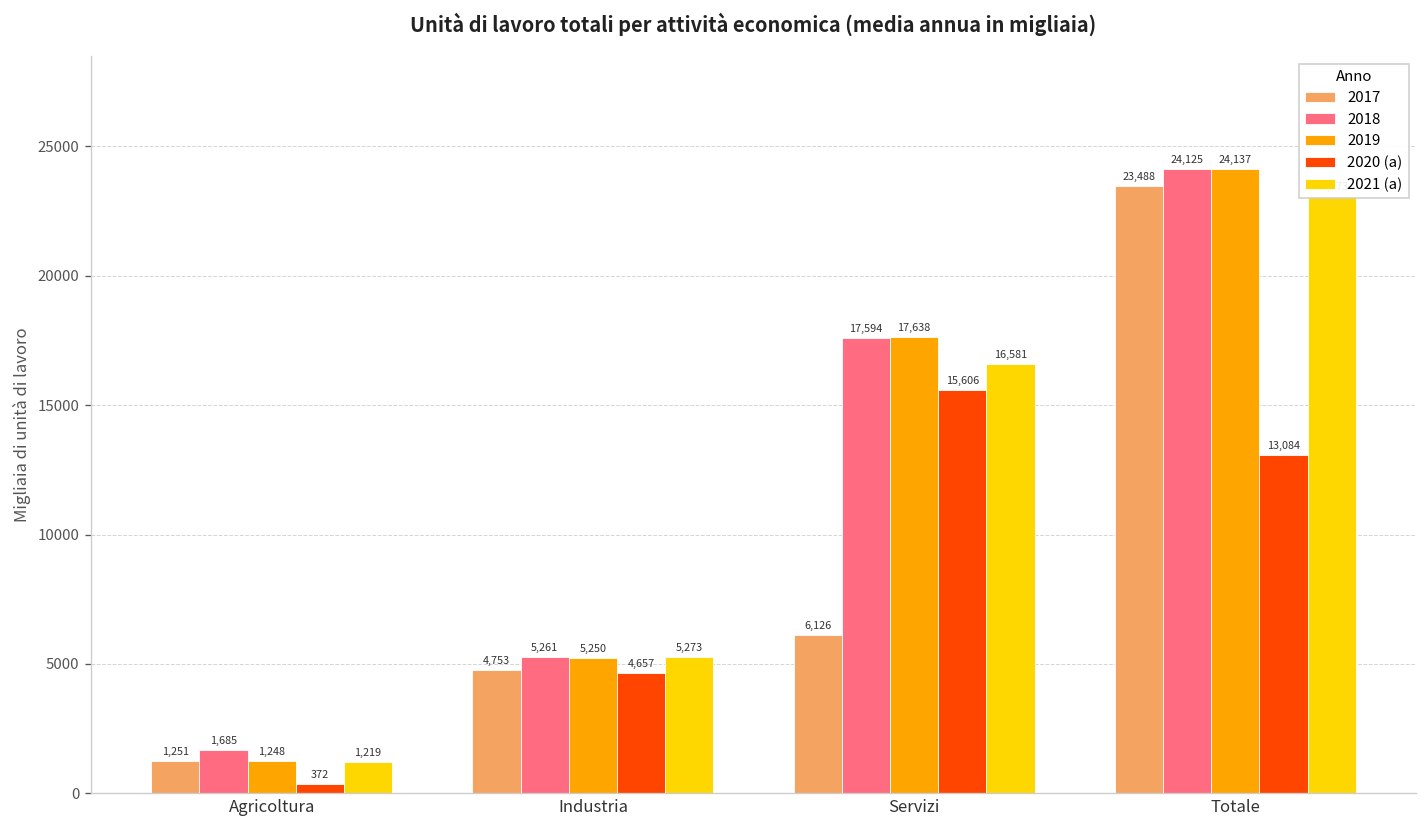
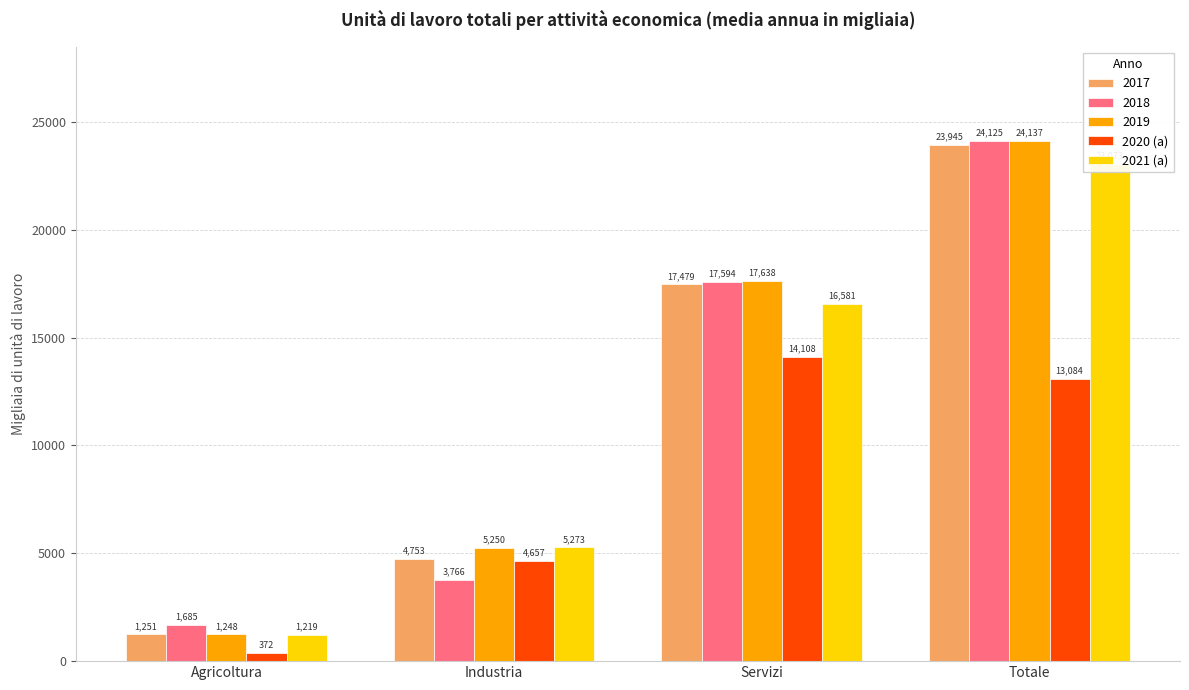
2018, Industria: 5,261 -> 3,766
2017, Servizi: 6,126 -> 17,479
2020 (a), Servizi: 15,606 -> 14,108
2017, Totale: 23,488 -> 23,945
